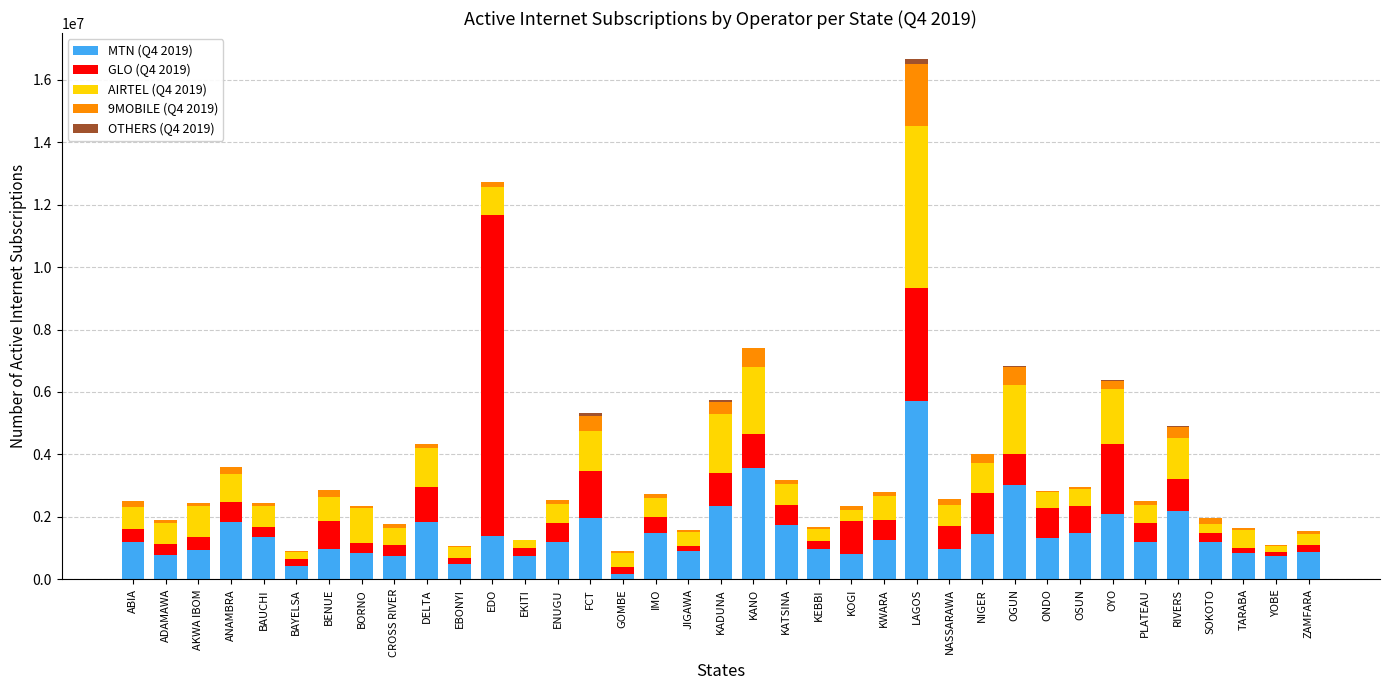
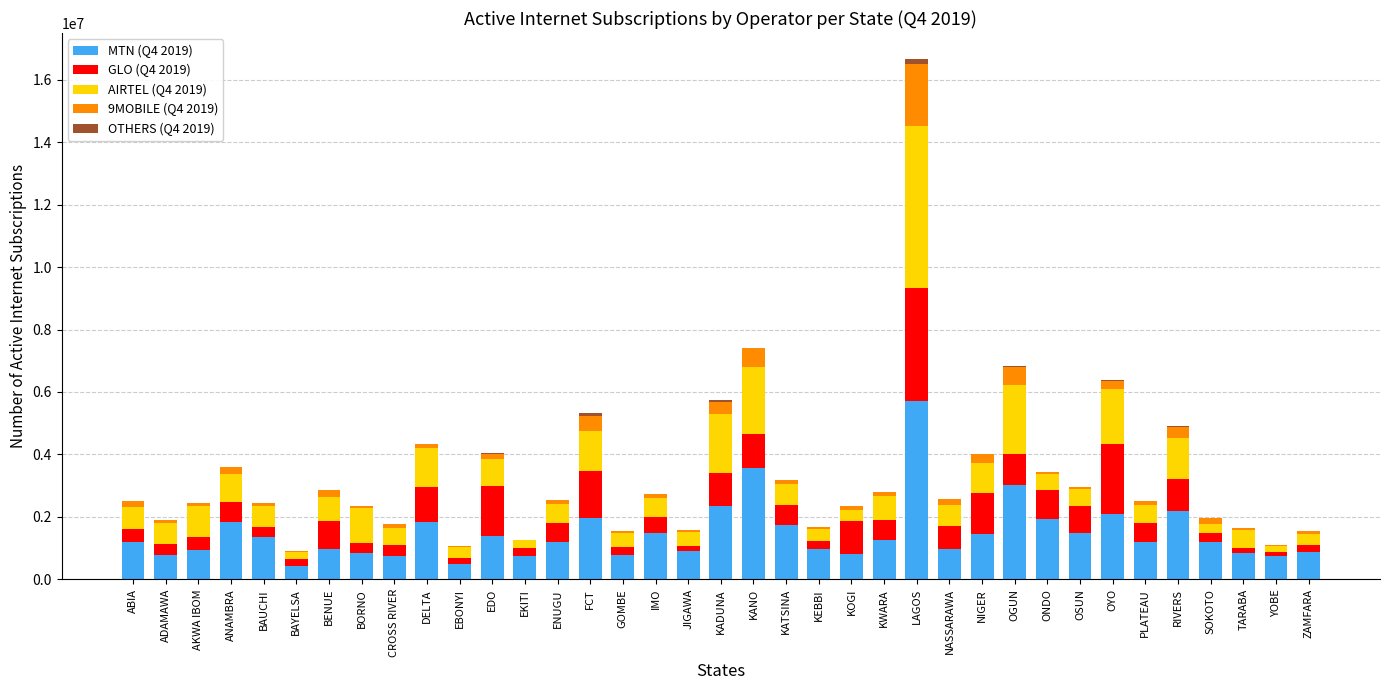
GLO (Q4 2019), EDO: 10300000 -> 1600000
MTN (Q4 2019), GOMBE: 200000 -> 800000
MTN (Q4 2019), ONDO: 1300000 -> 1900000
